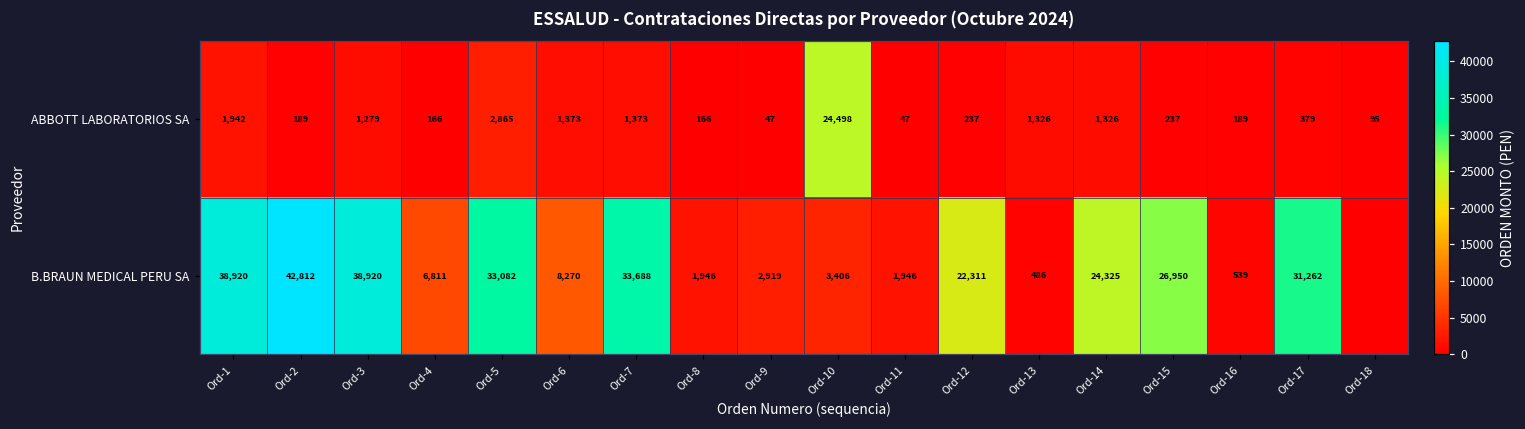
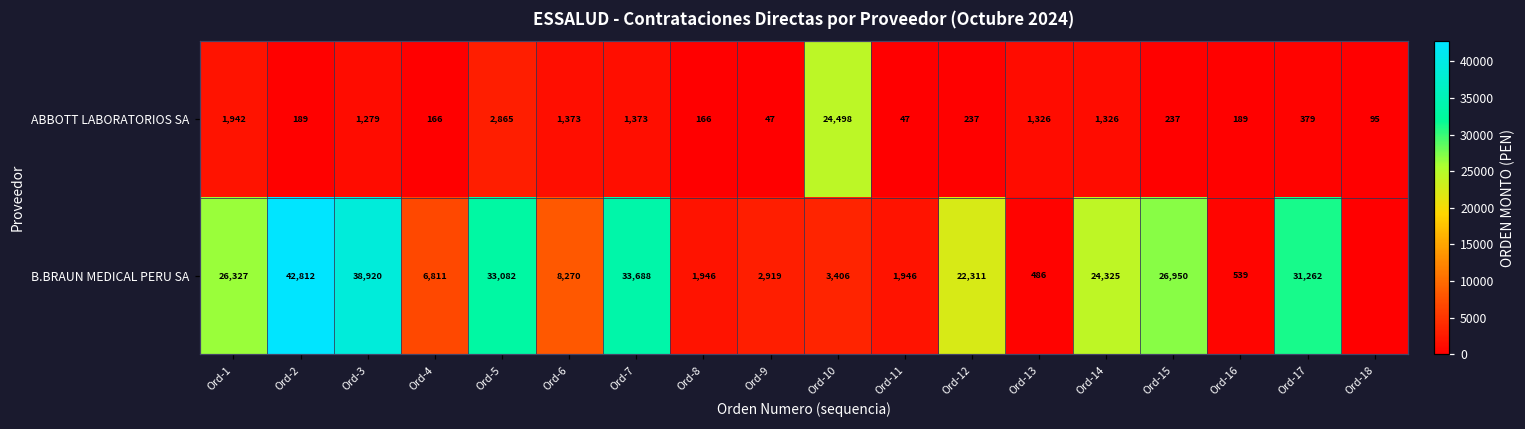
B.BRAUN MEDICAL PERU SA, Ord-1: 38,920 -> 26,327
